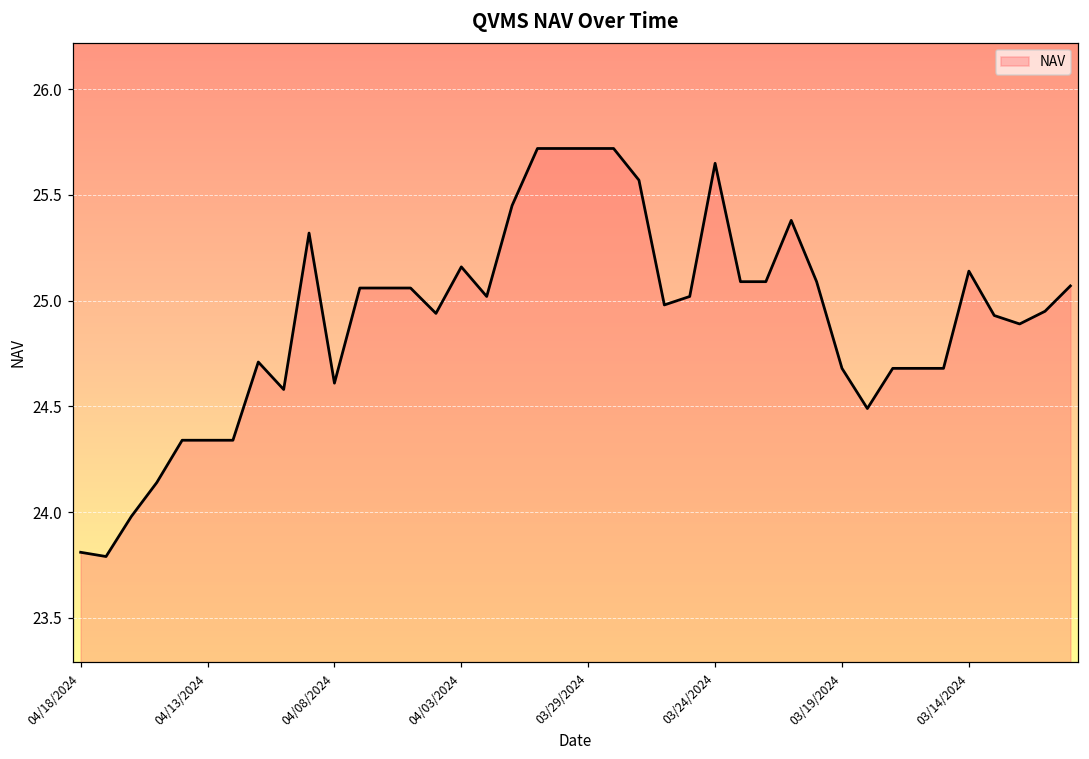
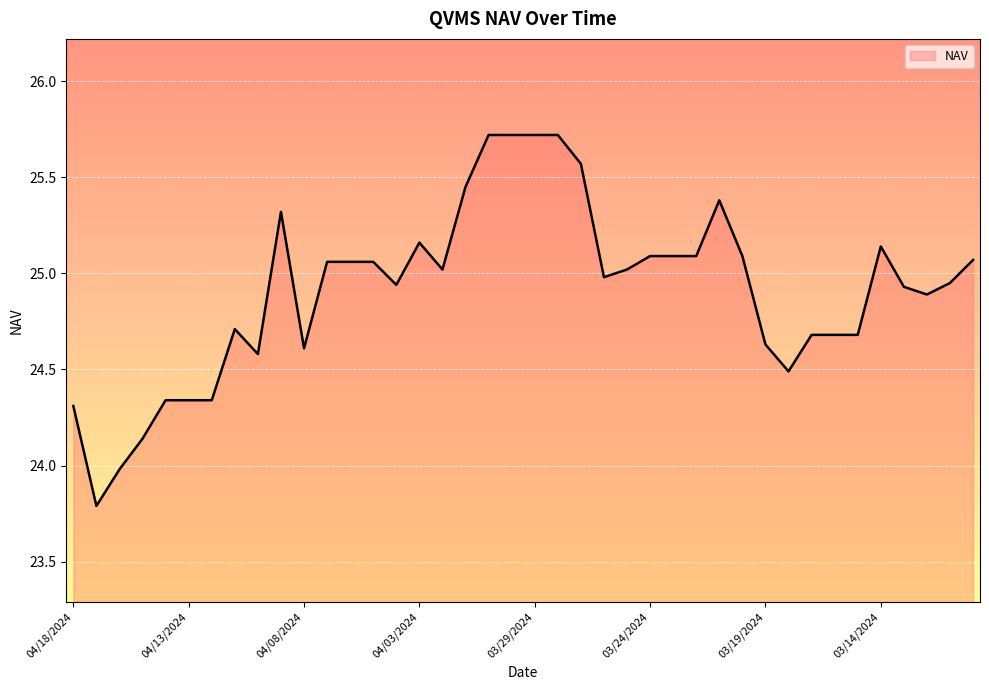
04/18/2024: 23.81 -> 24.31
03/24/2024: 25.65 -> 25.09
03/19/2024: 24.68 -> 24.63
